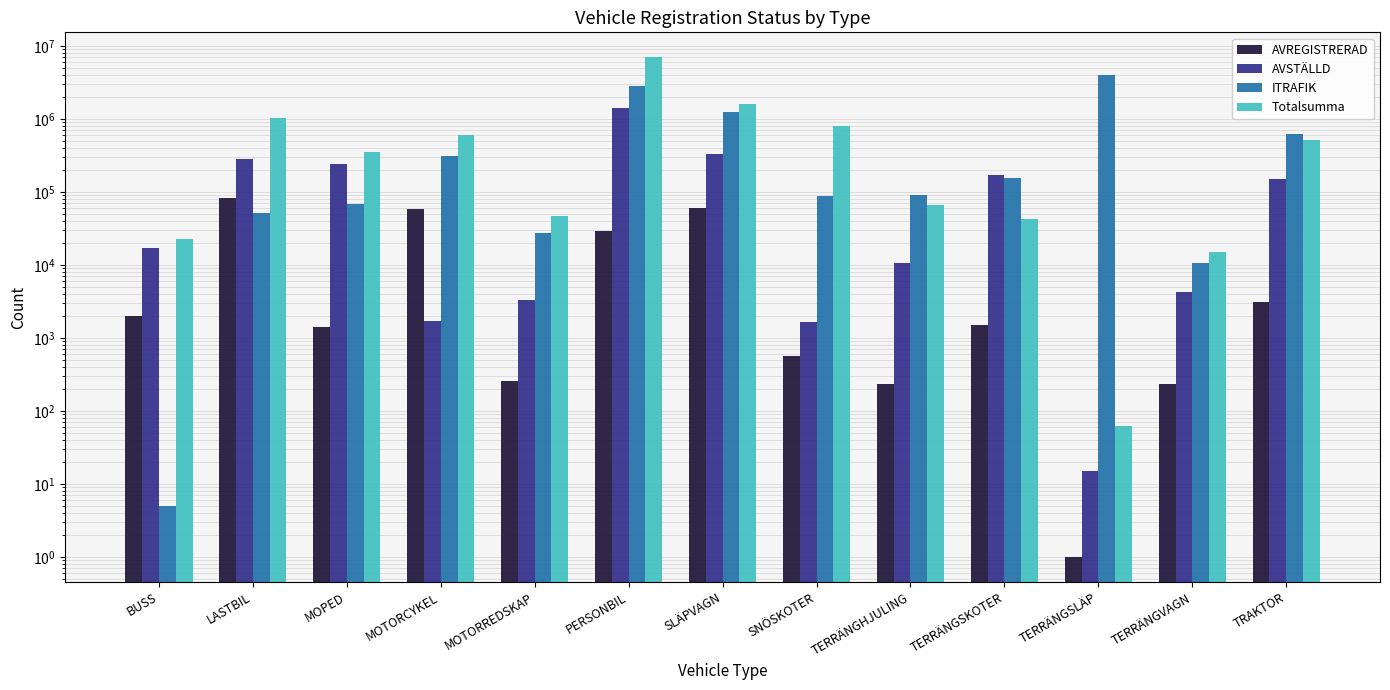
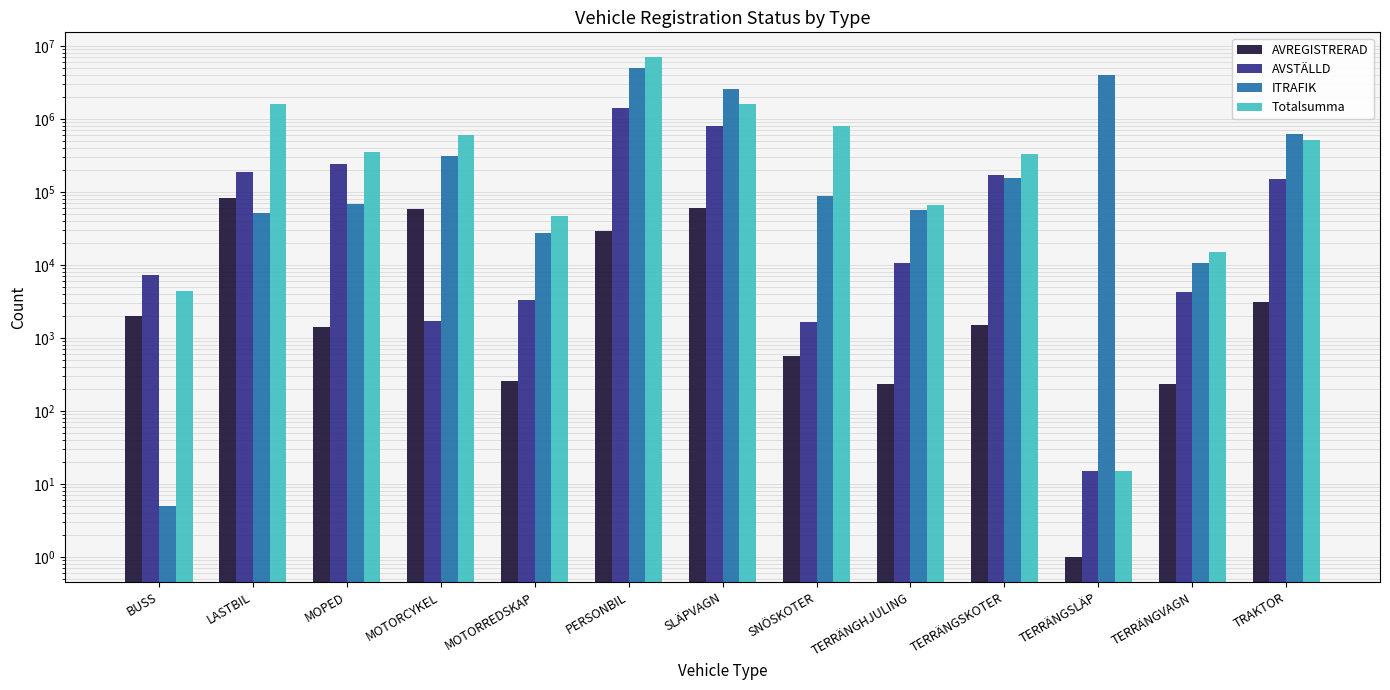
AVSTÄLLD, BUSS: 17000 -> 7000
Totalsumma, BUSS: 23000 -> 4000
AVSTÄLLD, LASTBIL: 280000 -> 190000
Totalsumma, LASTBIL: 1000000 -> 1600000
ITRAFIK, PERSONBIL: 2800000 -> 5000000
AVSTÄLLD, SLÄPVAGN: 300000 -> 800000
ITRAFIK, SLÄPVAGN: 1300000 -> 2500000
ITRAFIK, TERRÄNGHJULING: 90000 -> 60000
Totalsumma, TERRÄNGSKOTER: 40000 -> 300000
Totalsumma, TERRÄNGSLÄP: 60 -> 15
